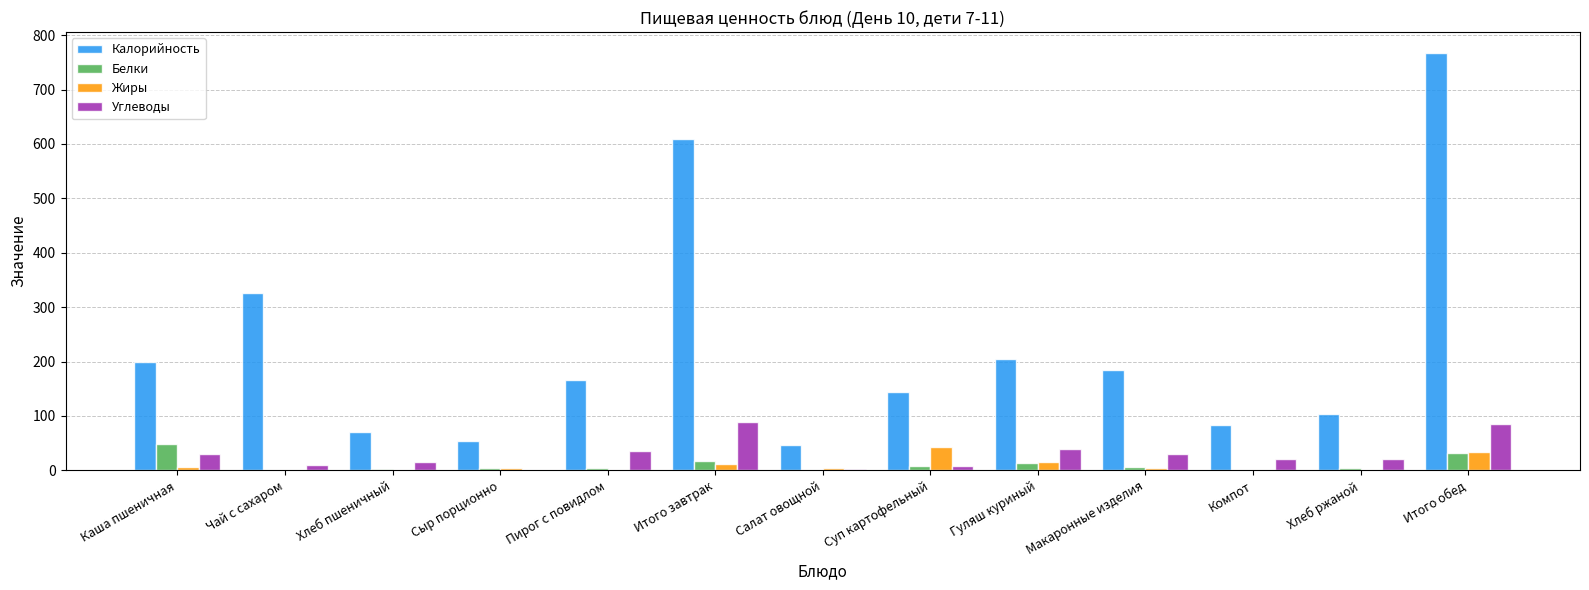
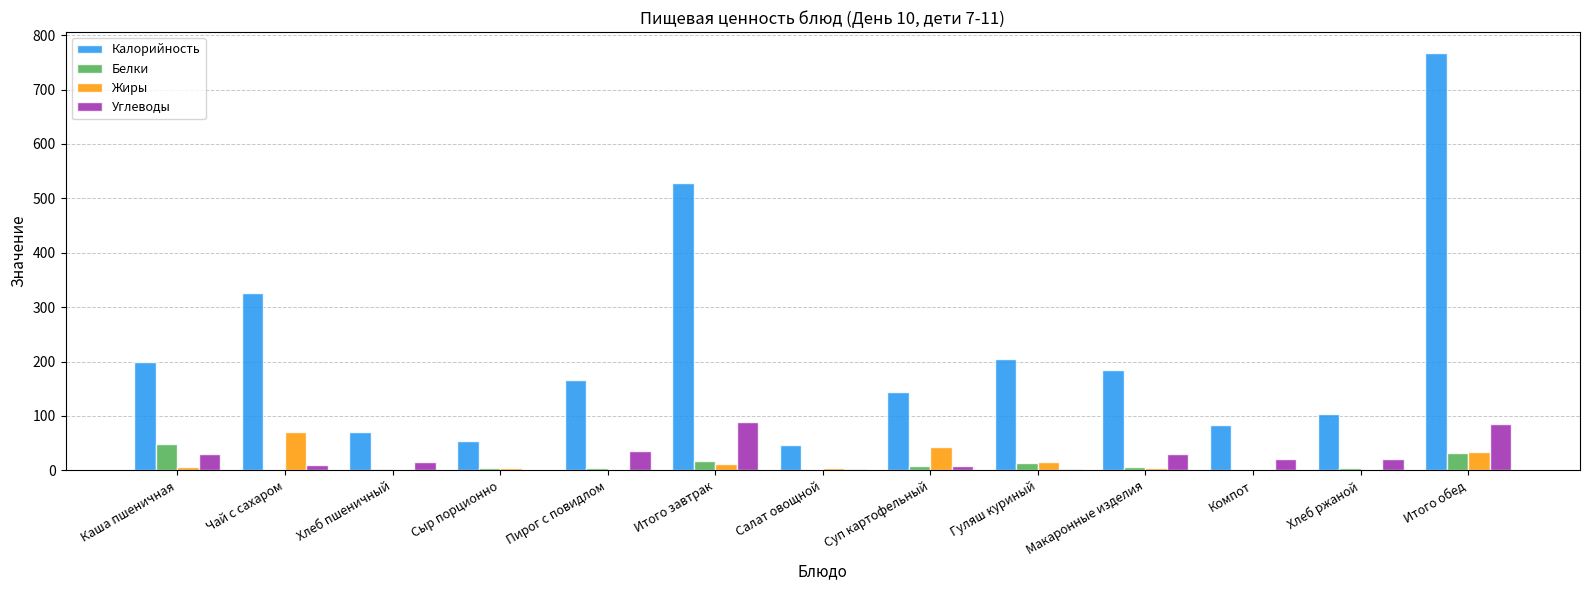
Жиры, Чай с сахаром: 0 -> 70
Калорийность, Итого завтрак: 610 -> 530
Углеводы, Гуляш куриный: 40 -> 0
